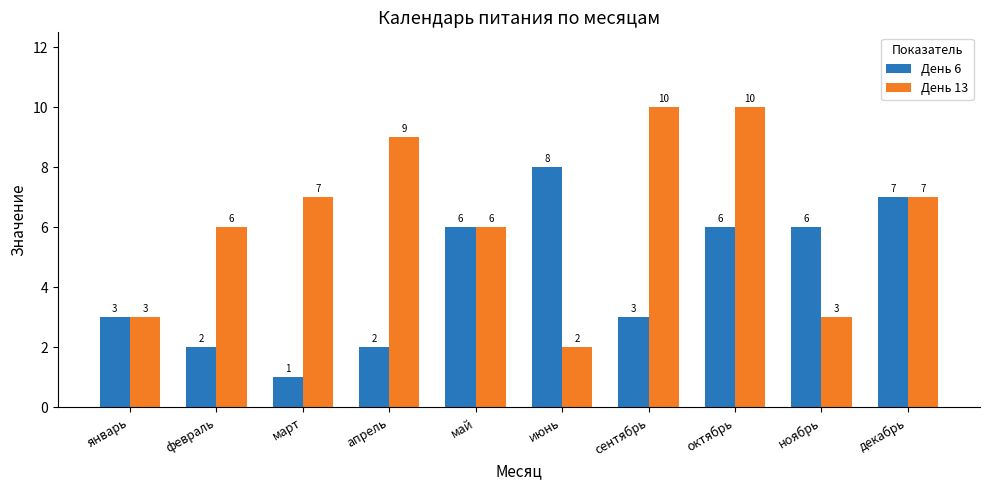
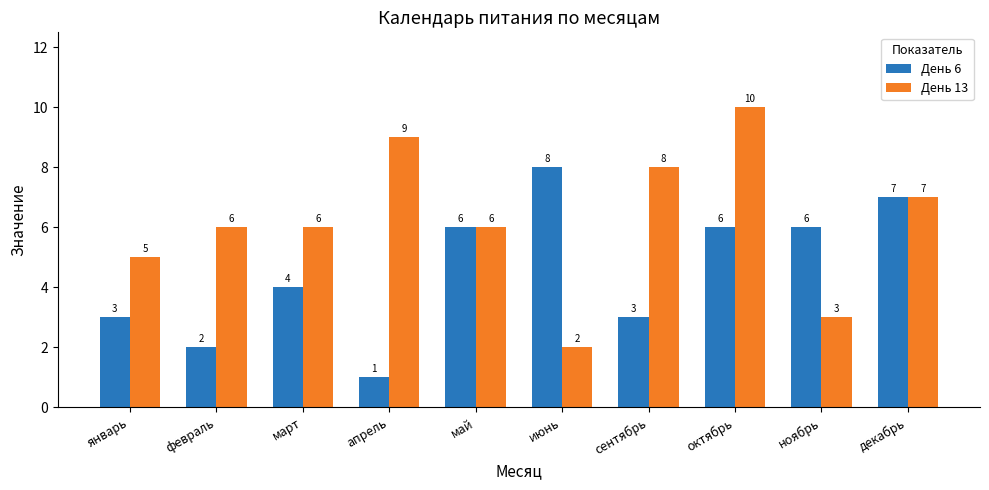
День 13, январь: 3 -> 5
День 6, март: 1 -> 4
День 13, март: 7 -> 6
День 6, апрель: 2 -> 1
День 13, сентябрь: 10 -> 8
